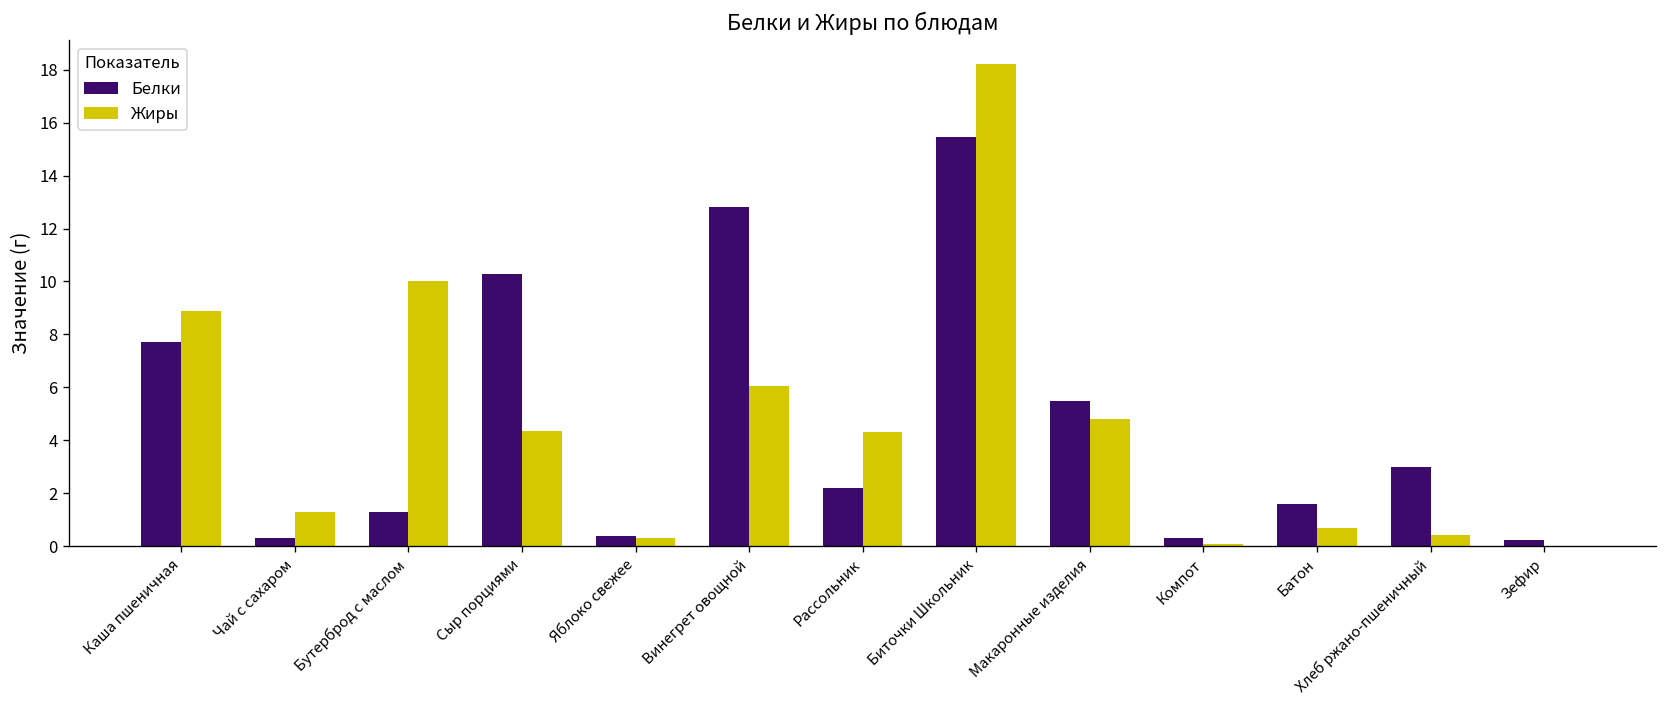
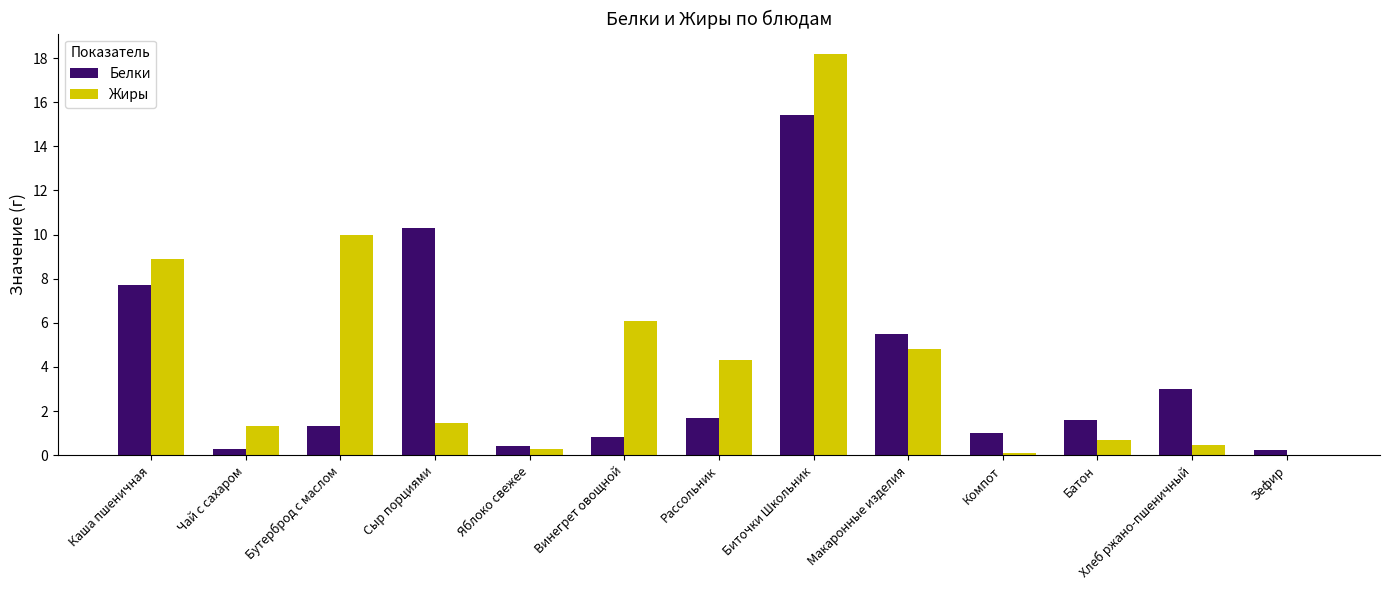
Жиры, Сыр порциями: 4.4 -> 1.5
Белки, Винегрет овощной: 12.8 -> 0.8
Белки, Рассольник: 2.2 -> 1.7
Белки, Компот: 0.3 -> 1.0
